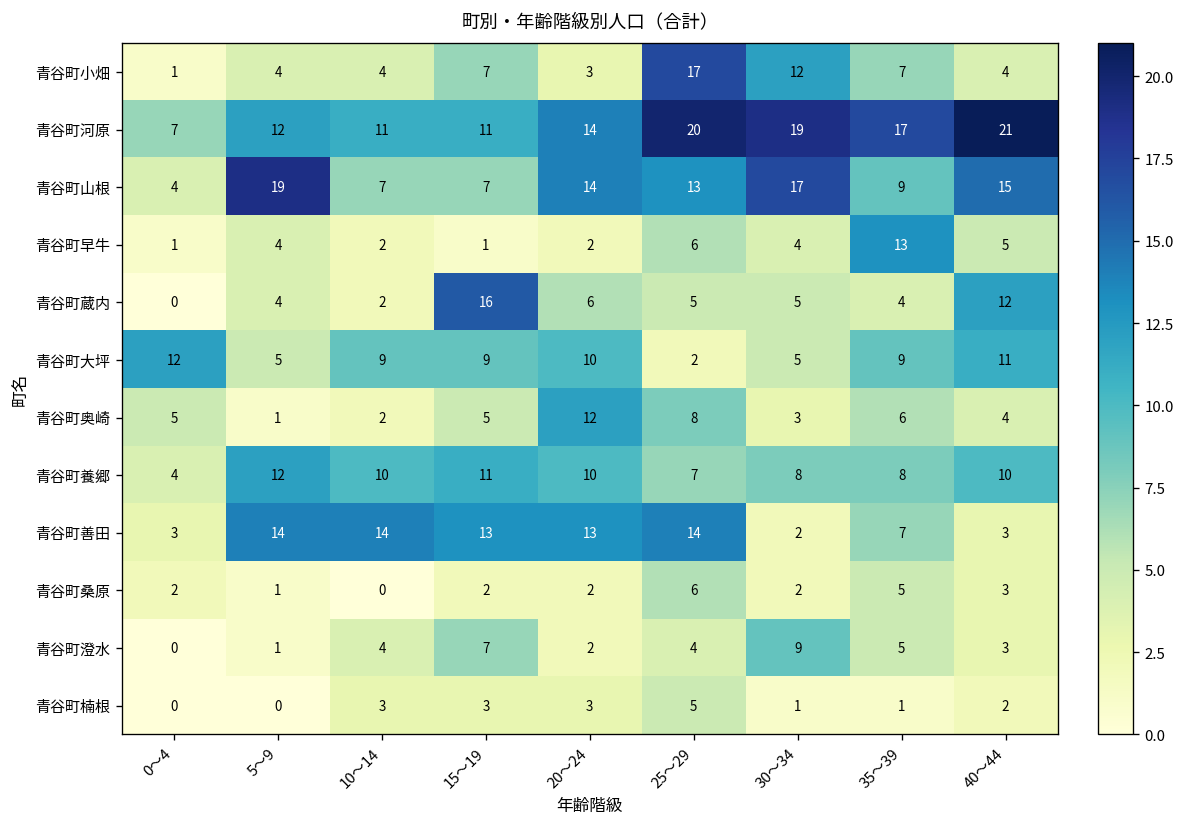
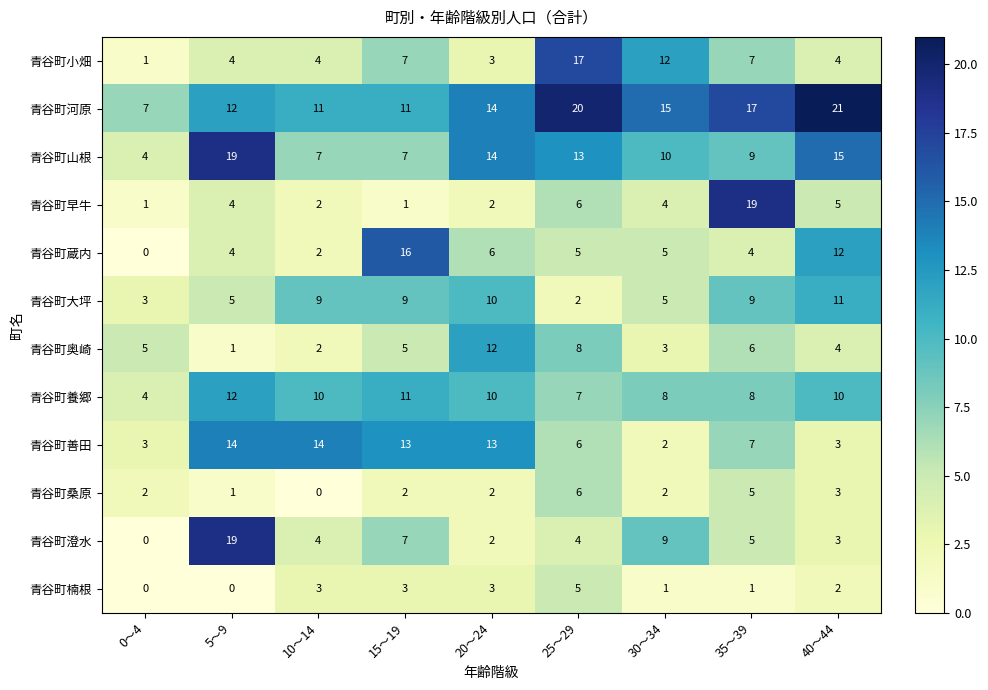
青谷町河原, 30～34: 19 -> 15
青谷町山根, 30～34: 17 -> 10
青谷町早牛, 35～39: 13 -> 19
青谷町大坪, 0～4: 12 -> 3
青谷町善田, 25～29: 14 -> 6
青谷町澄水, 5～9: 1 -> 19
